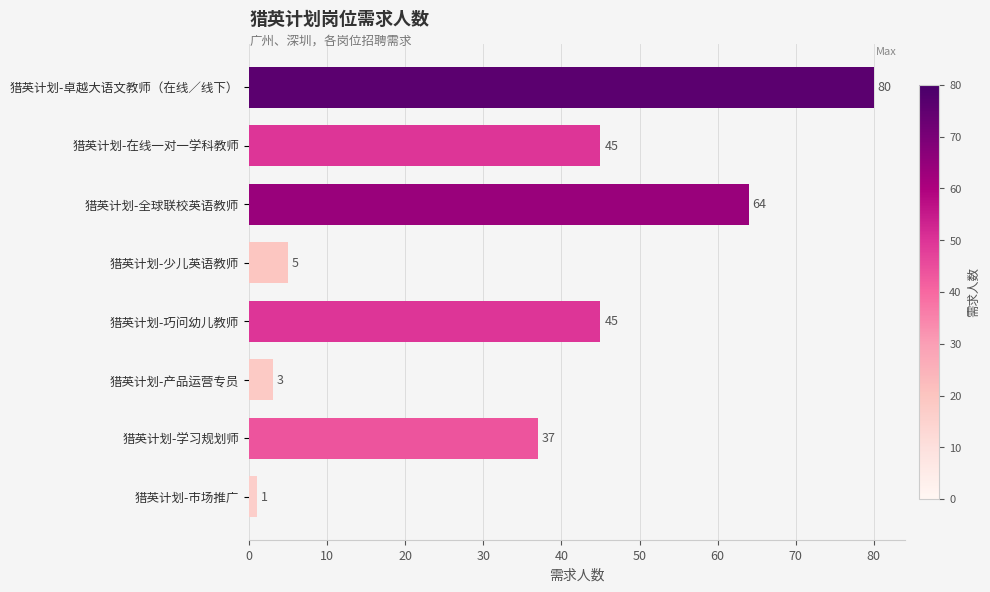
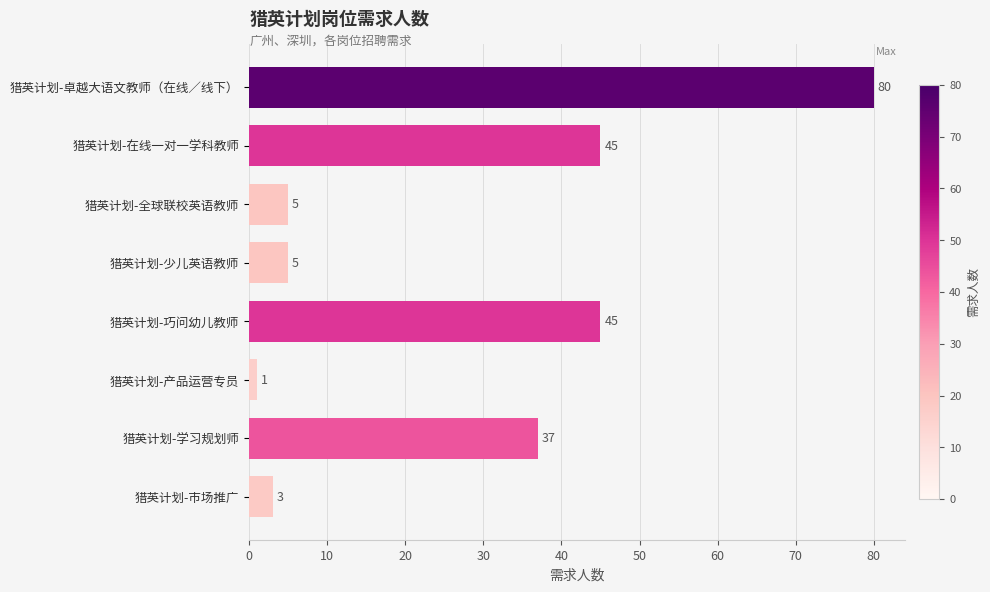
猎英计划-全球联校英语教师: 64 -> 5
猎英计划-产品运营专员: 3 -> 1
猎英计划-市场推广: 1 -> 3
